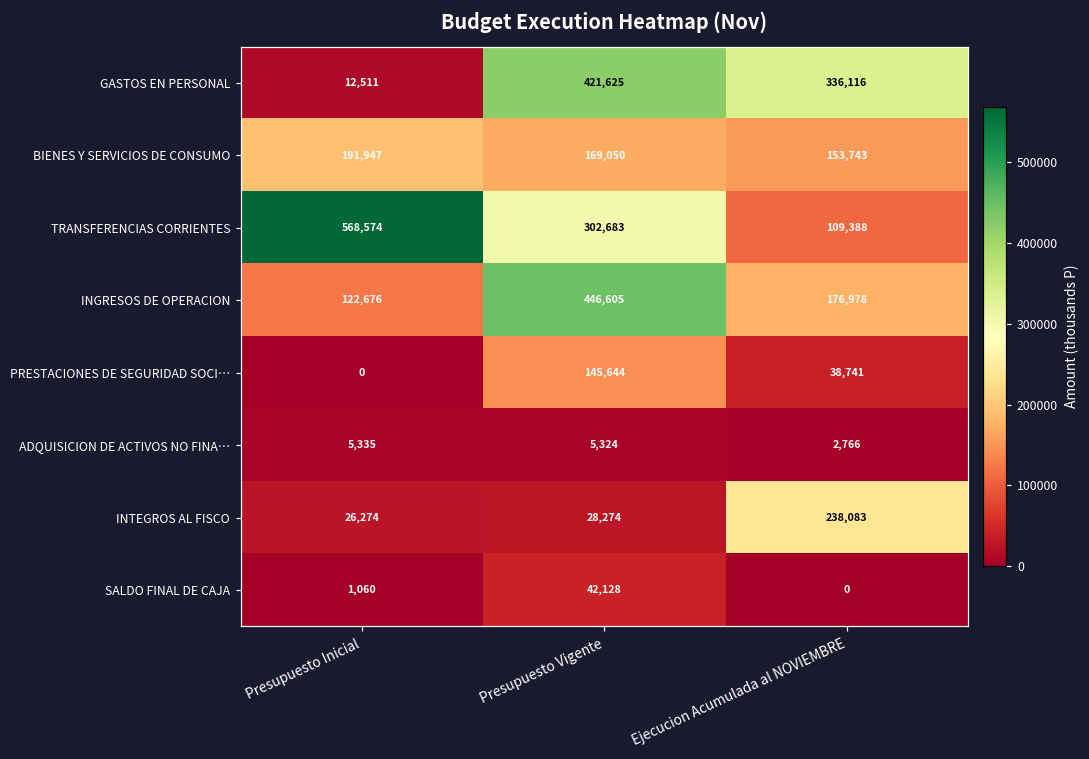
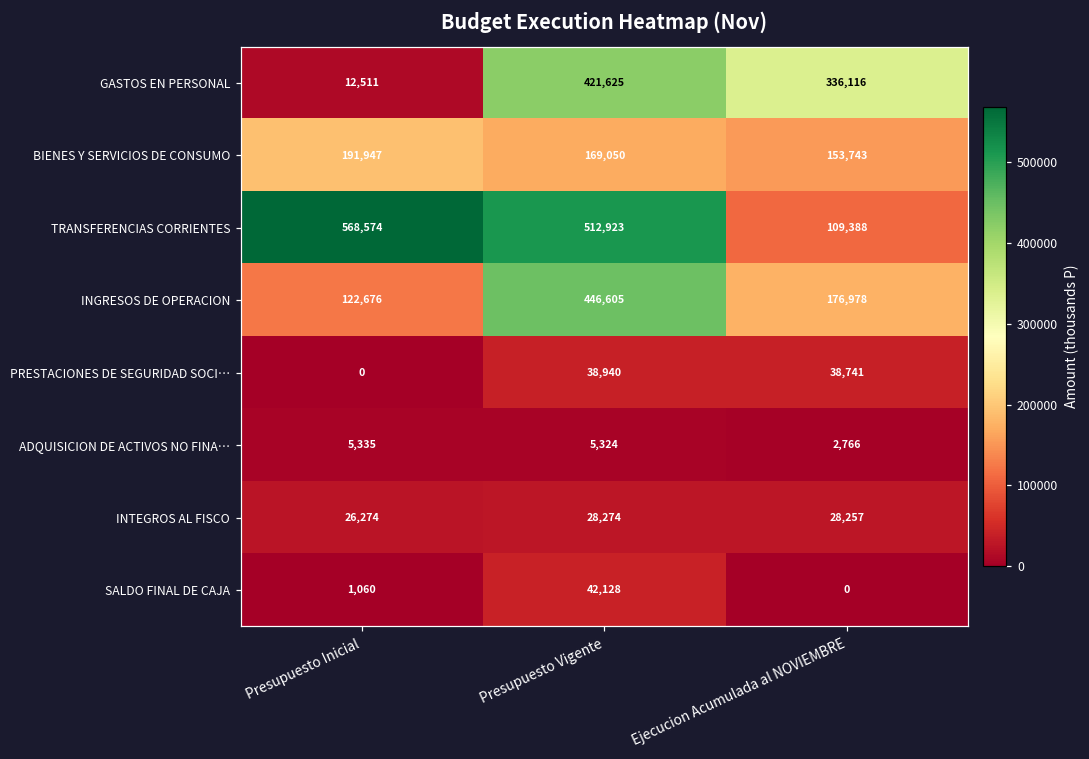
TRANSFERENCIAS CORRIENTES, Presupuesto Vigente: 302,683 -> 512,923
PRESTACIONES DE SEGURIDAD SOCI…, Presupuesto Vigente: 145,644 -> 38,940
INTEGROS AL FISCO, Ejecucion Acumulada al NOVIEMBRE: 238,083 -> 28,257
